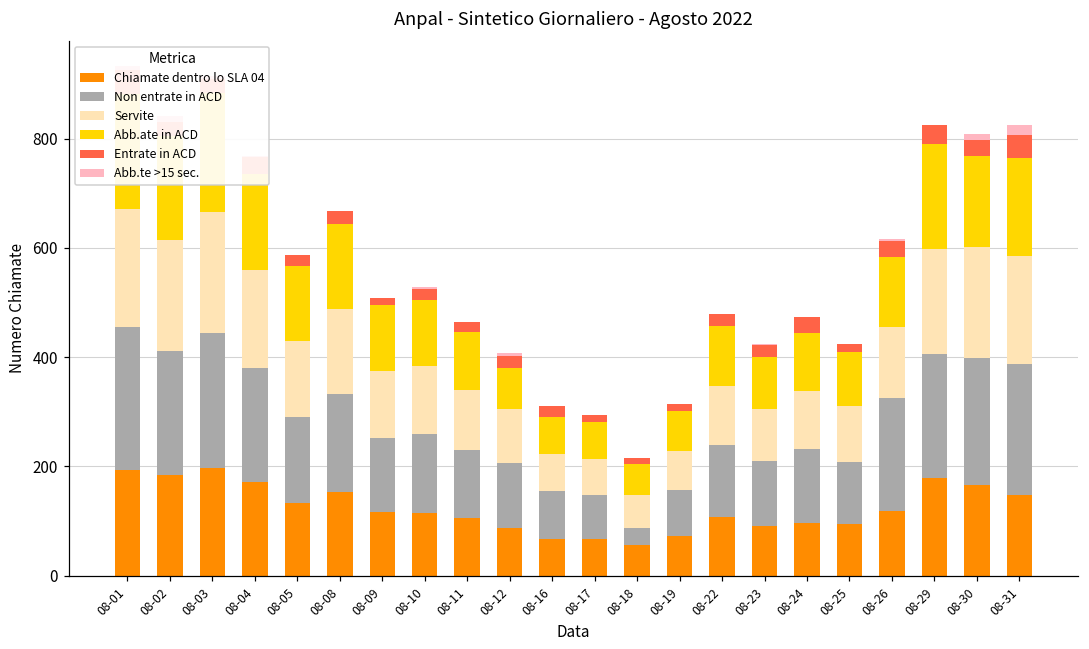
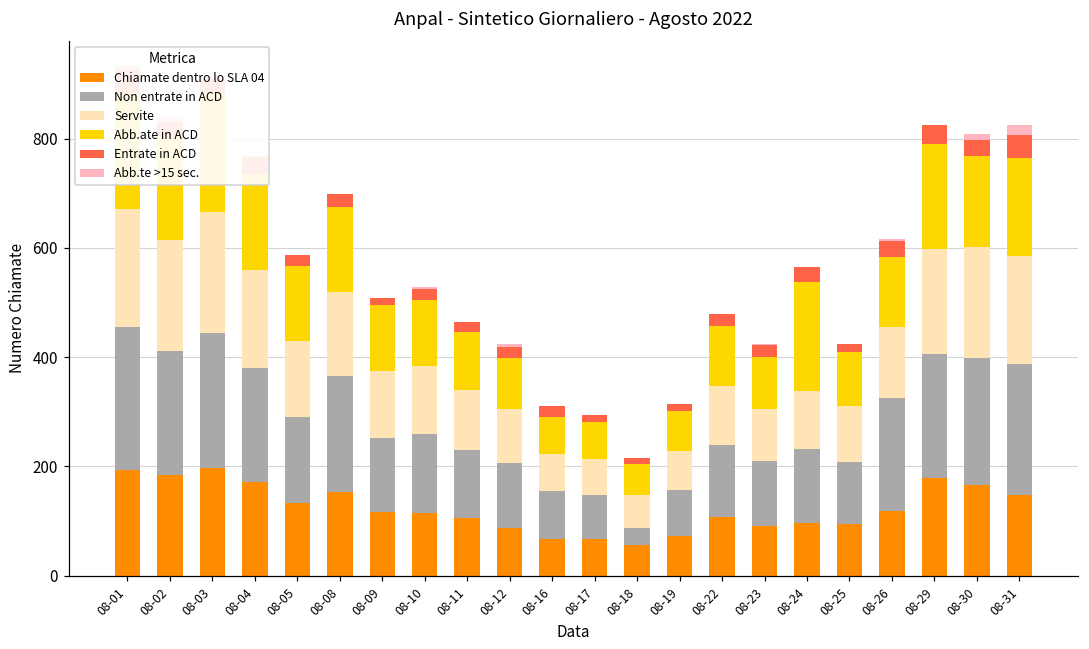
Non entrate in ACD, 08-08: 180 -> 210
Abb.ate in ACD, 08-12: 80 -> 90
Abb.ate in ACD, 08-24: 110 -> 200
